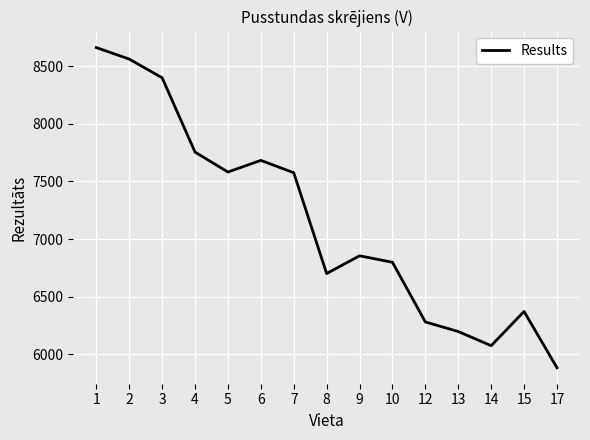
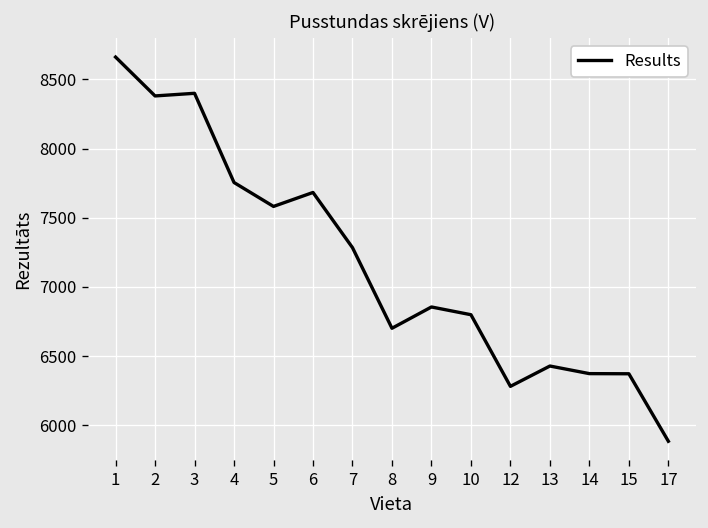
2: 8560 -> 8380
7: 7580 -> 7280
13: 6200 -> 6430
14: 6080 -> 6370
